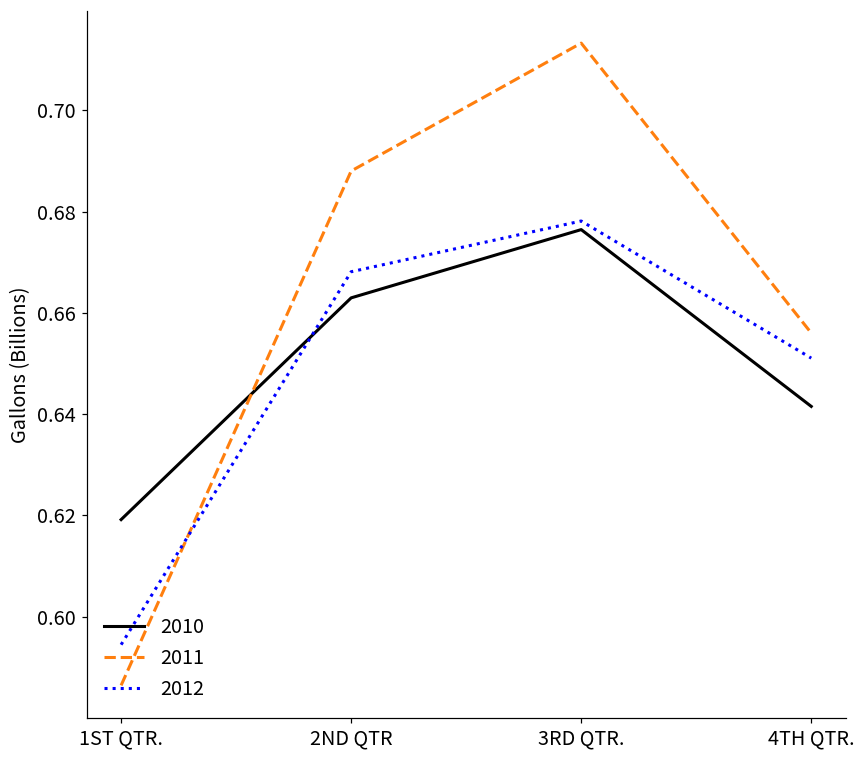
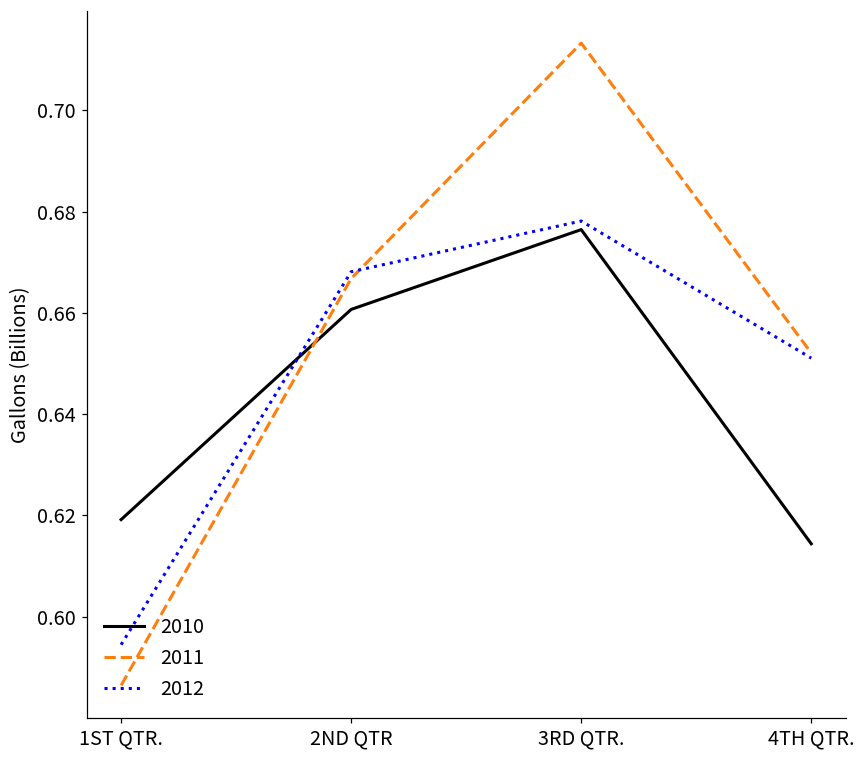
2010, 2ND QTR: 0.663 -> 0.661
2011, 2ND QTR: 0.688 -> 0.667
2010, 4TH QTR.: 0.642 -> 0.614
2011, 4TH QTR.: 0.656 -> 0.652
